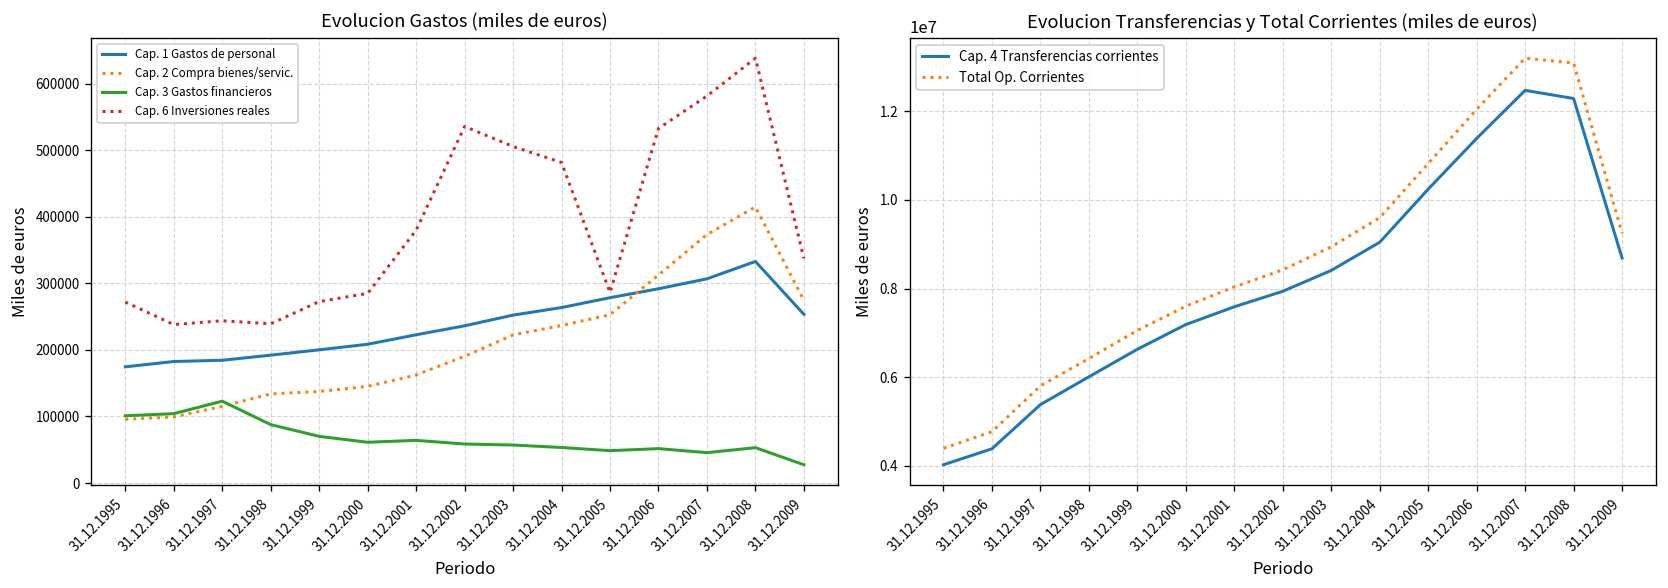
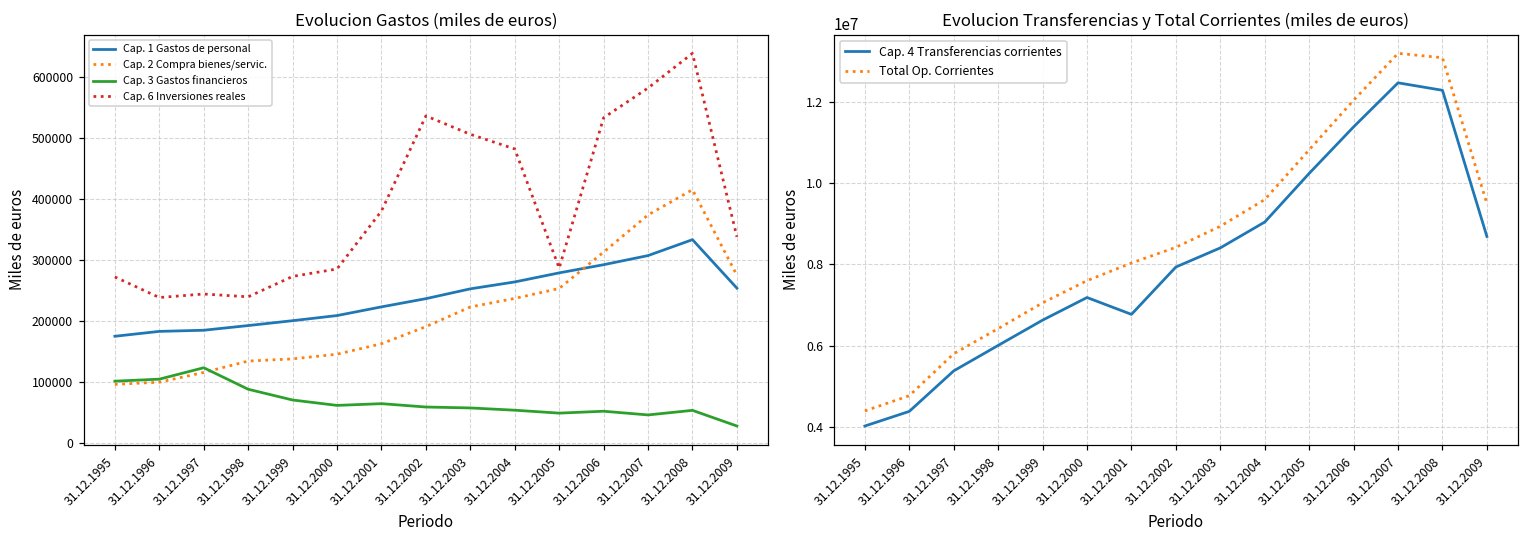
Evolucion Transferencias y Total Corrientes (miles de euros), Cap. 4 Transferencias corrientes, 31.12.2001: 7600000 -> 6800000
Evolucion Transferencias y Total Corrientes (miles de euros), Total Op. Corrientes, 31.12.2009: 9200000 -> 9500000
